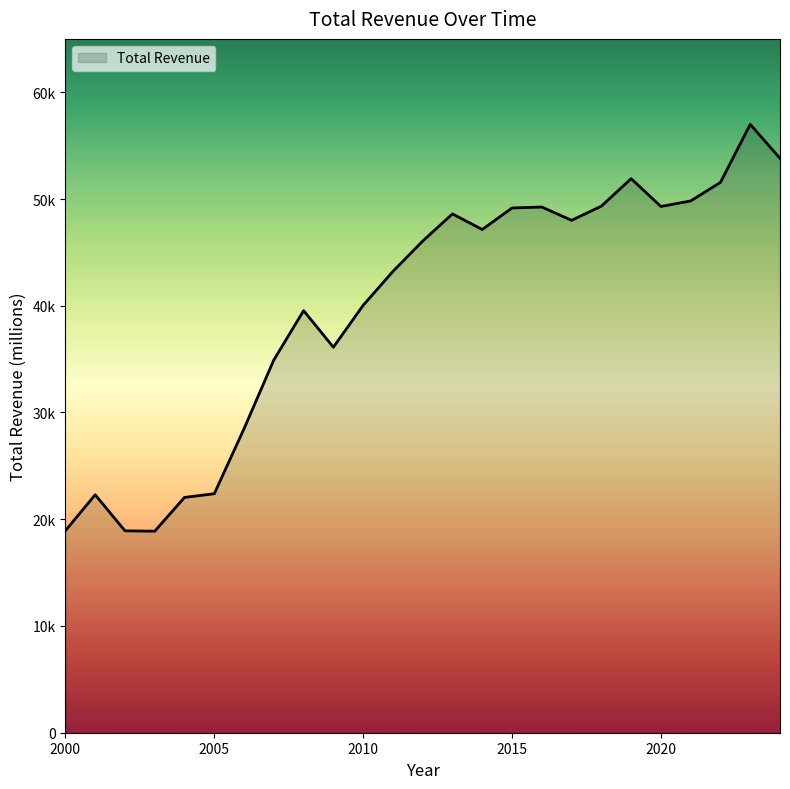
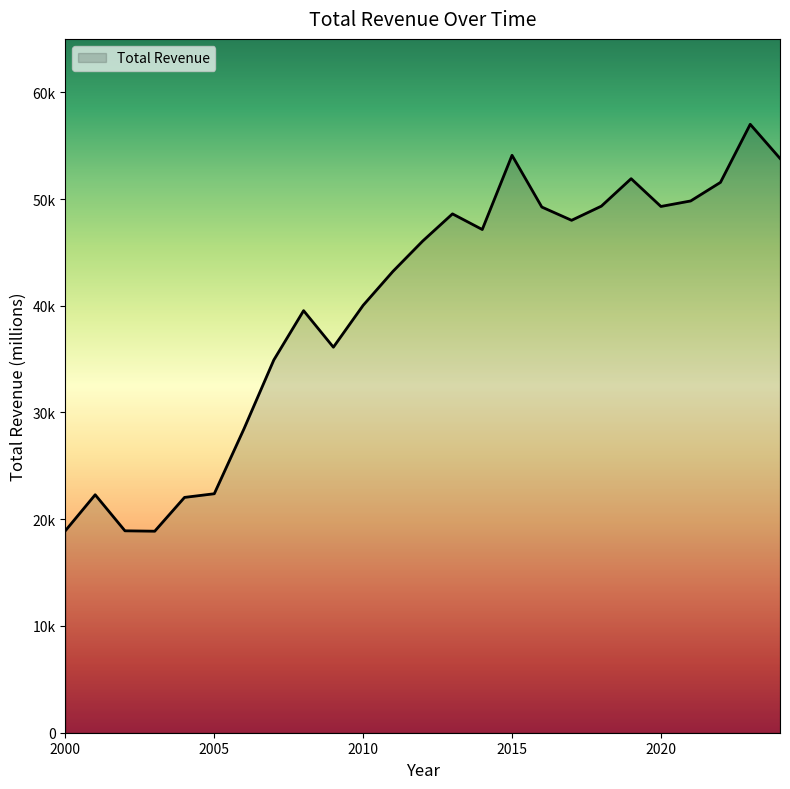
2015: 49200 -> 54100
